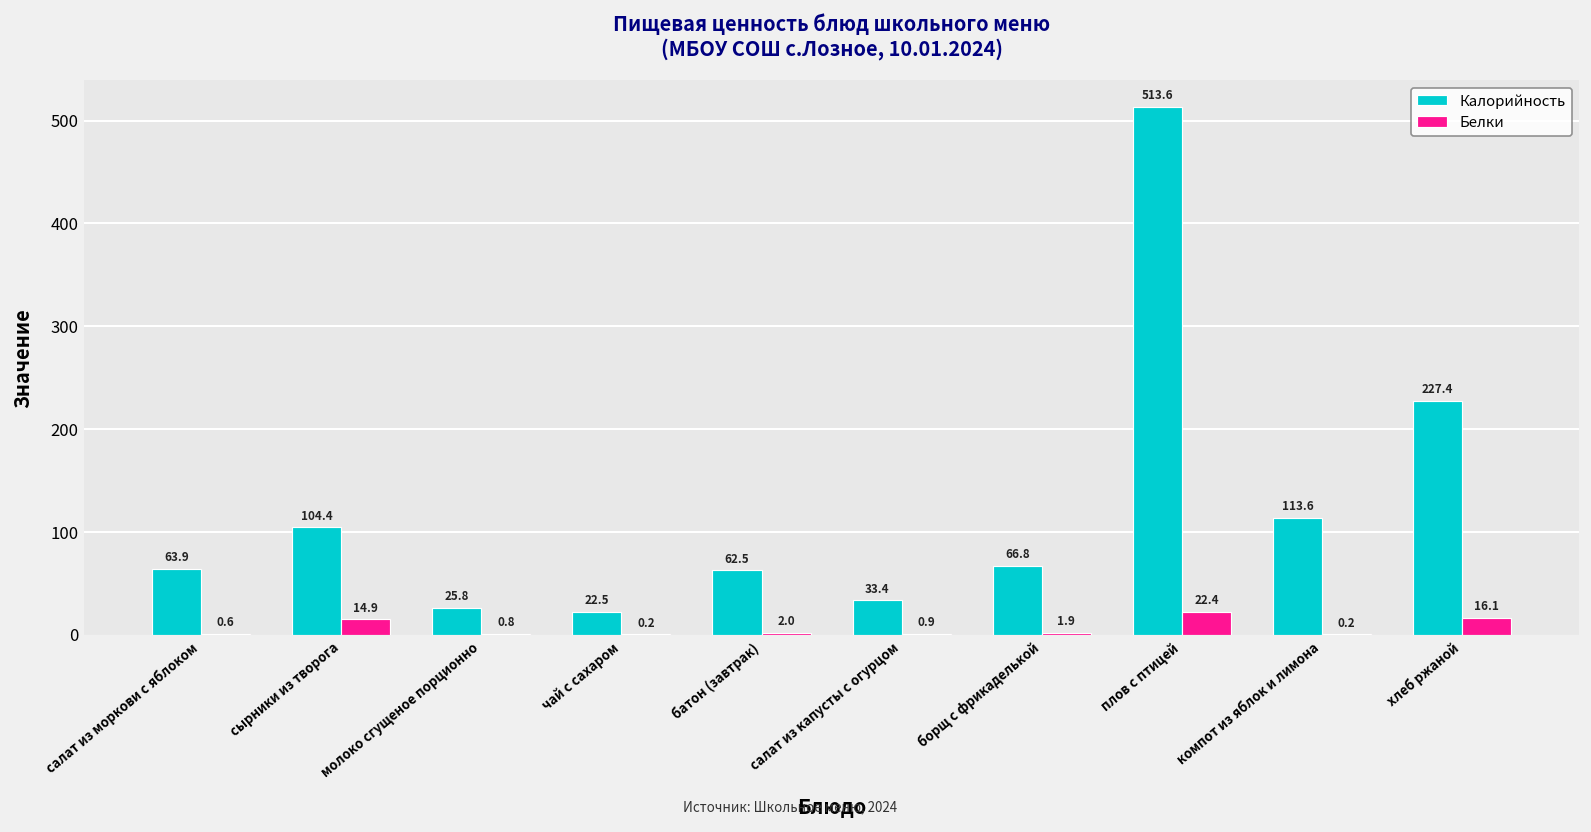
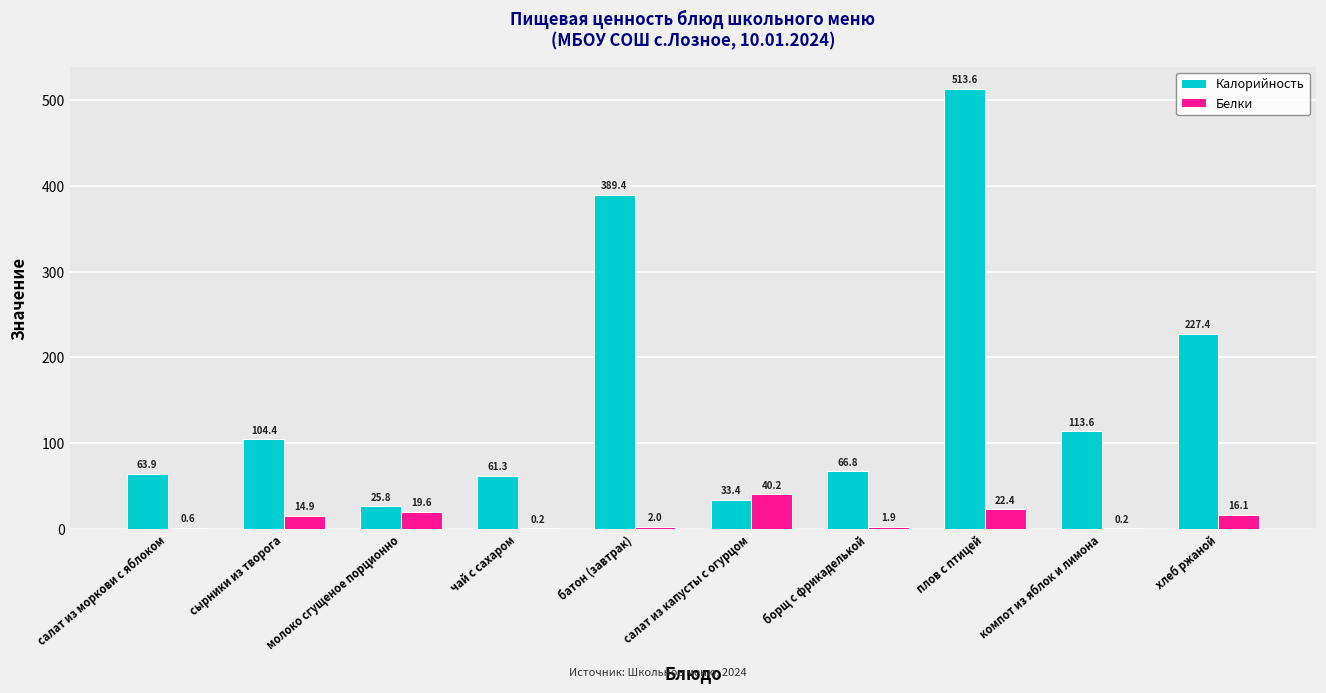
Белки, молоко сгущеное порционно: 0.8 -> 19.6
Калорийность, чай с сахаром: 22.5 -> 61.3
Калорийность, батон (завтрак): 62.5 -> 389.4
Белки, салат из капусты с огурцом: 0.9 -> 40.2
